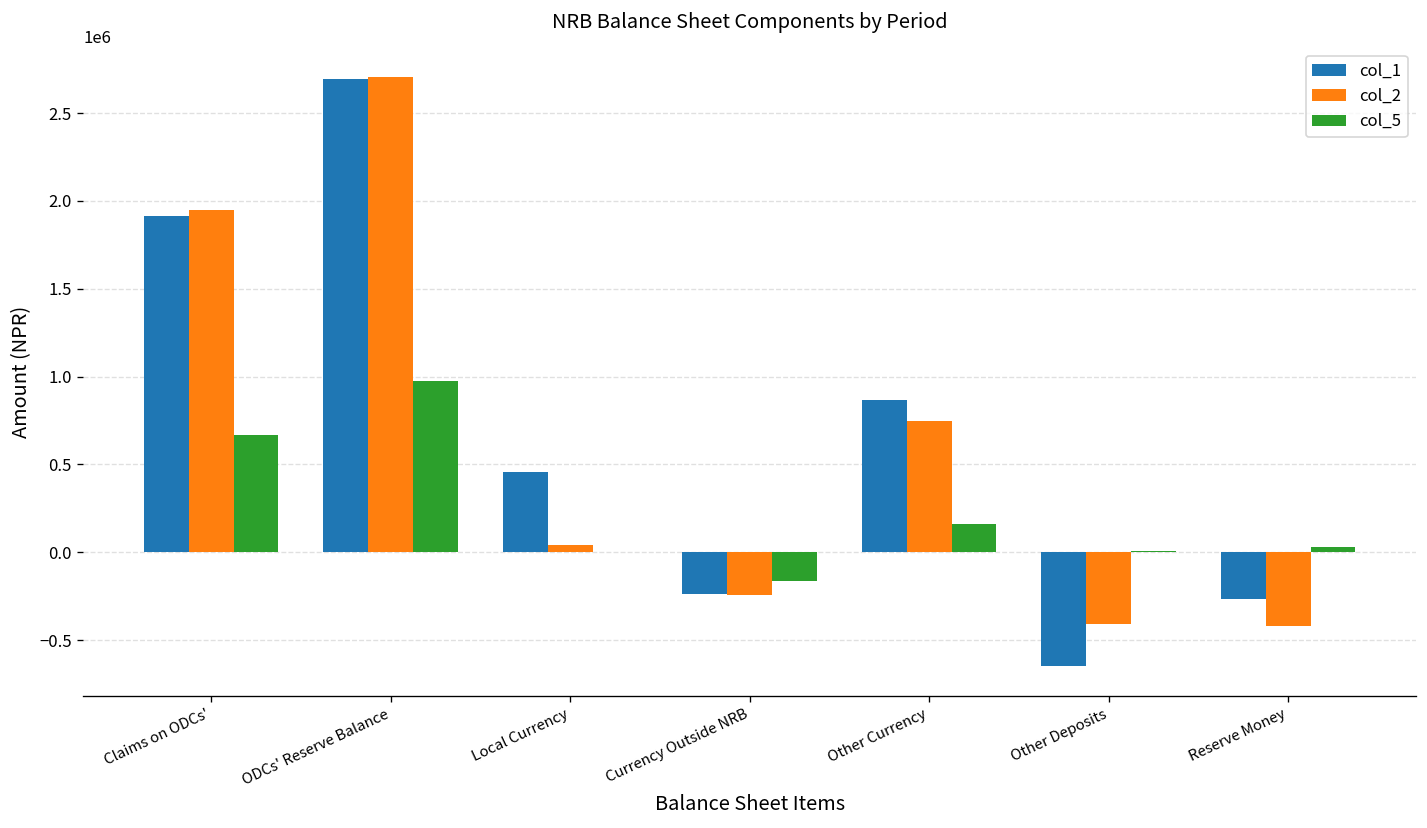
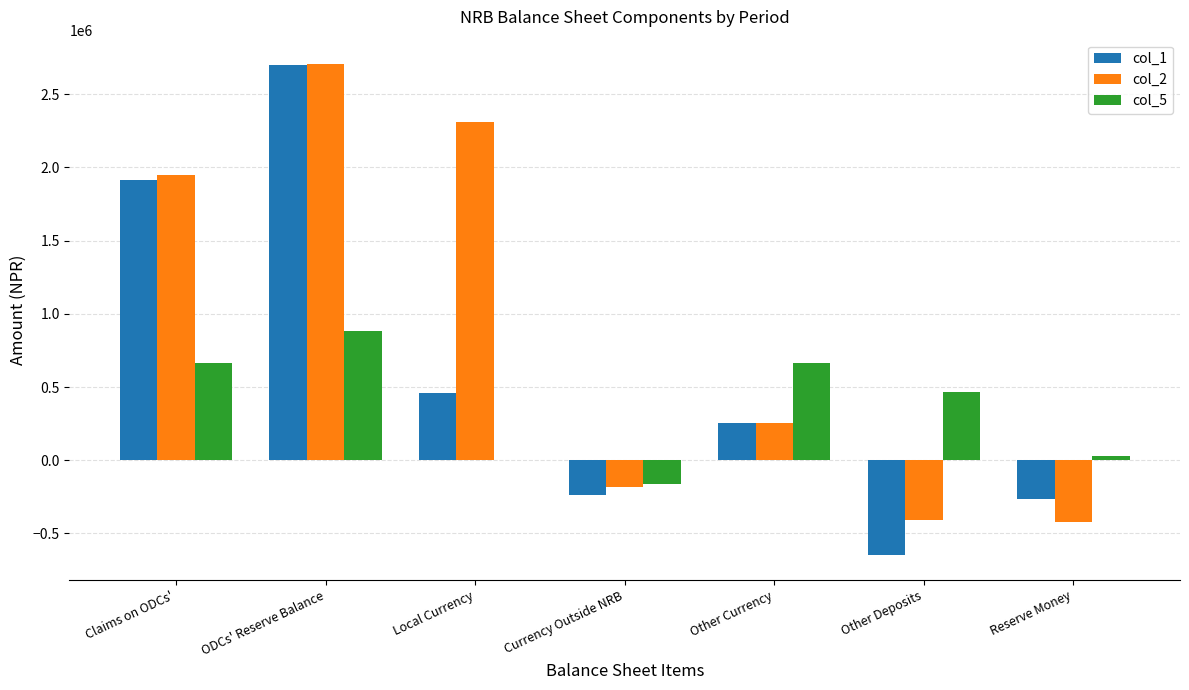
col_5, ODCs' Reserve Balance: 970000 -> 880000
col_2, Local Currency: 40000 -> 2310000
col_2, Currency Outside NRB: -240000 -> -180000
col_1, Other Currency: 870000 -> 250000
col_2, Other Currency: 750000 -> 260000
col_5, Other Currency: 160000 -> 670000
col_5, Other Deposits: 10000 -> 460000
